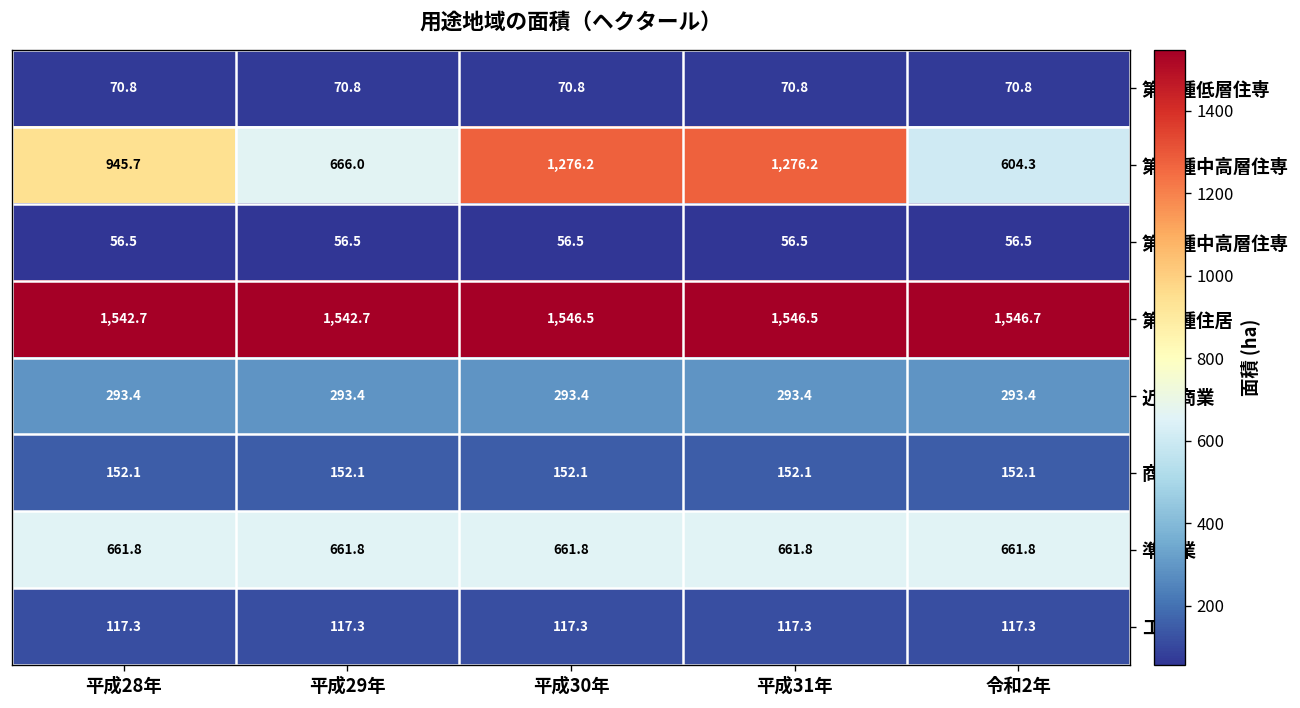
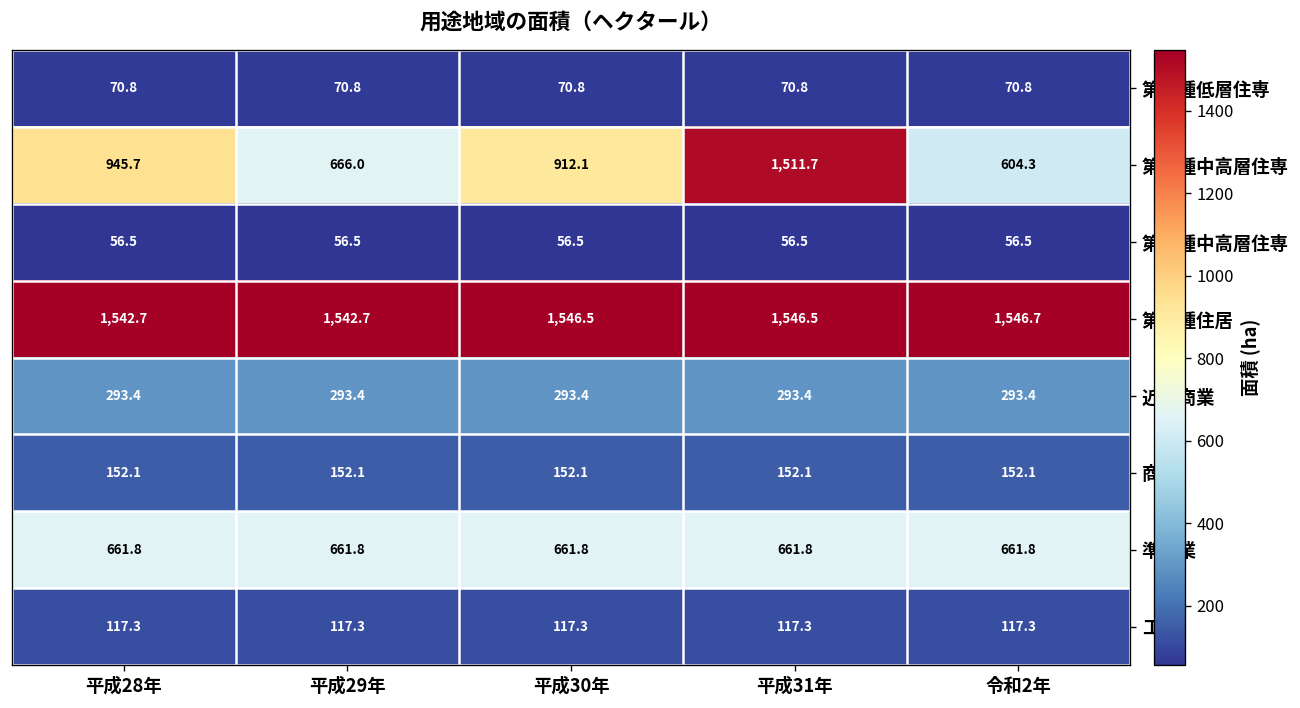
第一種中高層住専, 平成30年: 1,276.2 -> 912.1
第一種中高層住専, 平成31年: 1,276.2 -> 1,511.7
